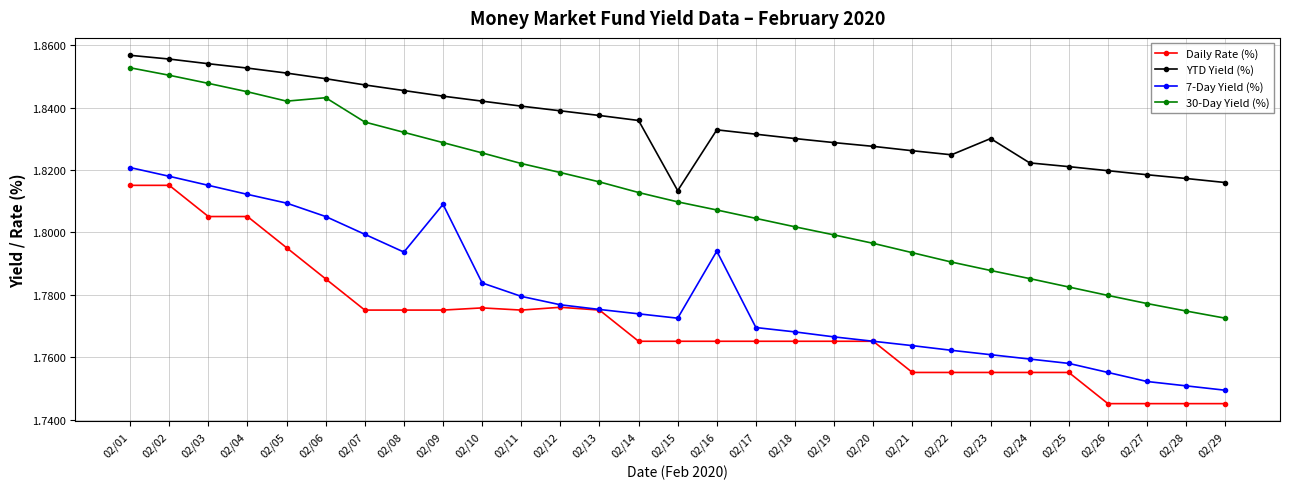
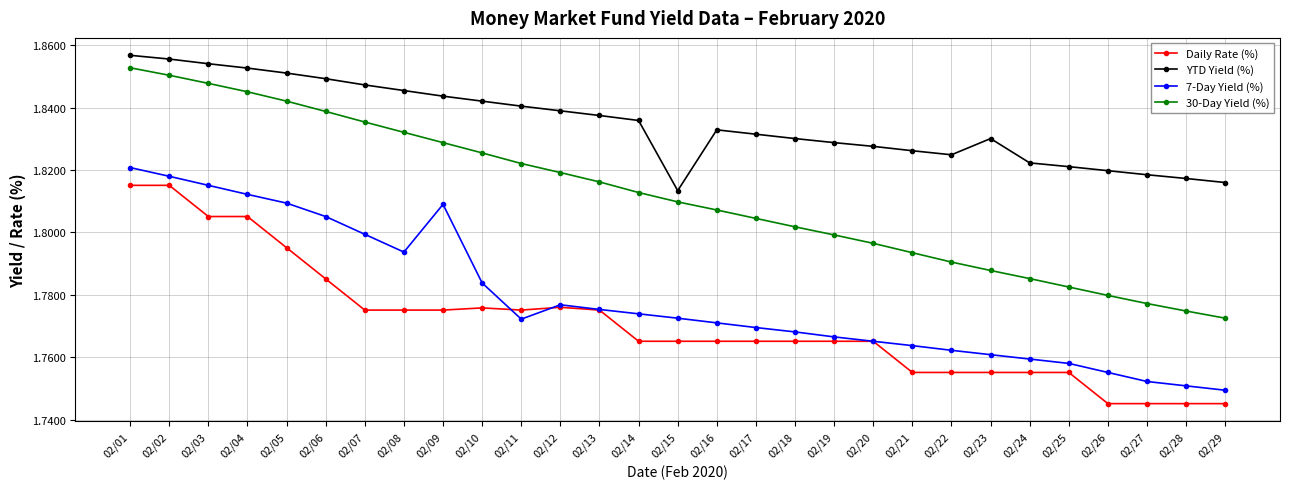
30-Day Yield (%), 02/06: 1.843 -> 1.839
7-Day Yield (%), 02/11: 1.780 -> 1.772
7-Day Yield (%), 02/16: 1.794 -> 1.771
